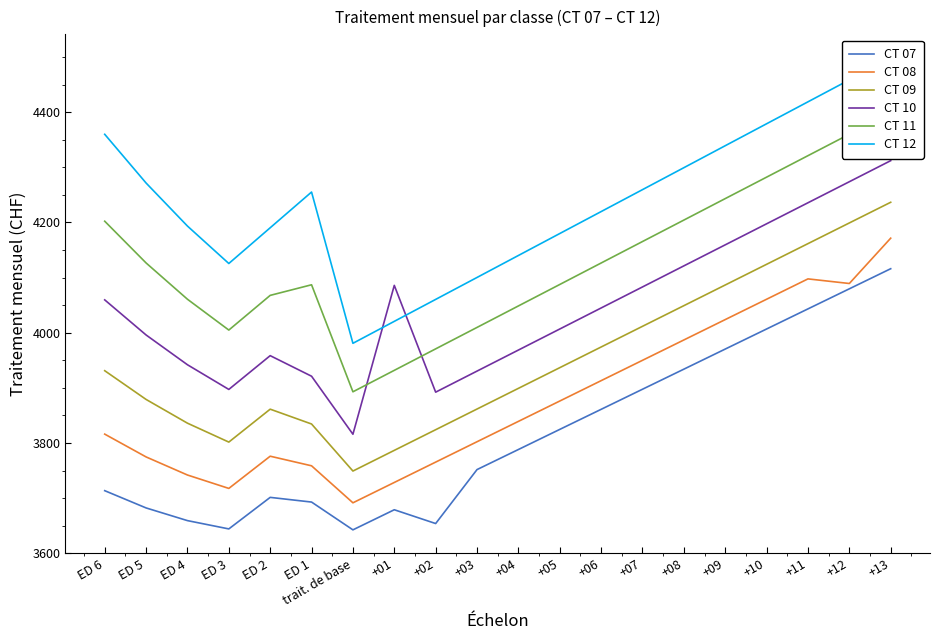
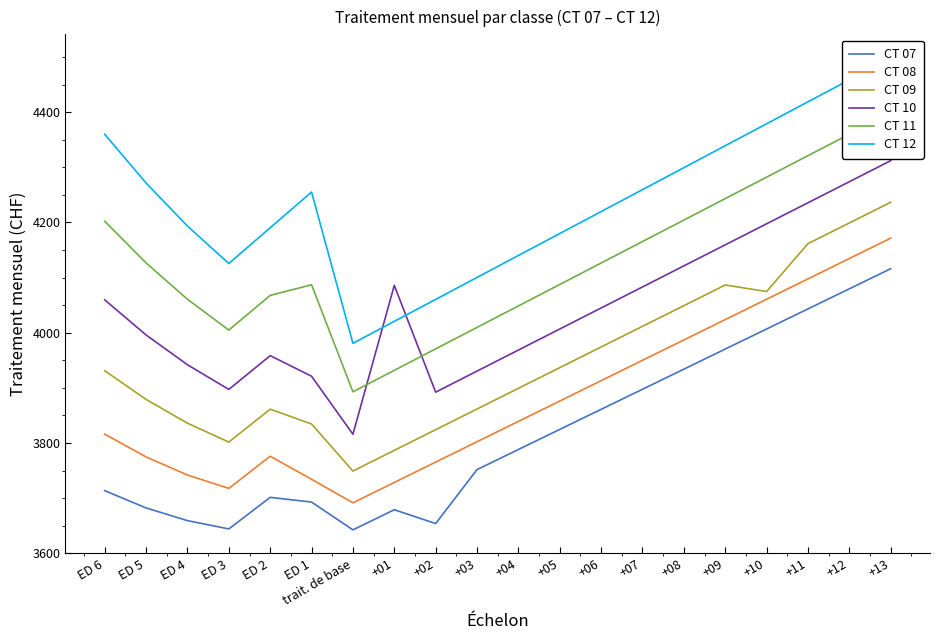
CT 08, ED 1: 3760 -> 3730
CT 09, +10: 4120 -> 4070
CT 08, +12: 4090 -> 4130
